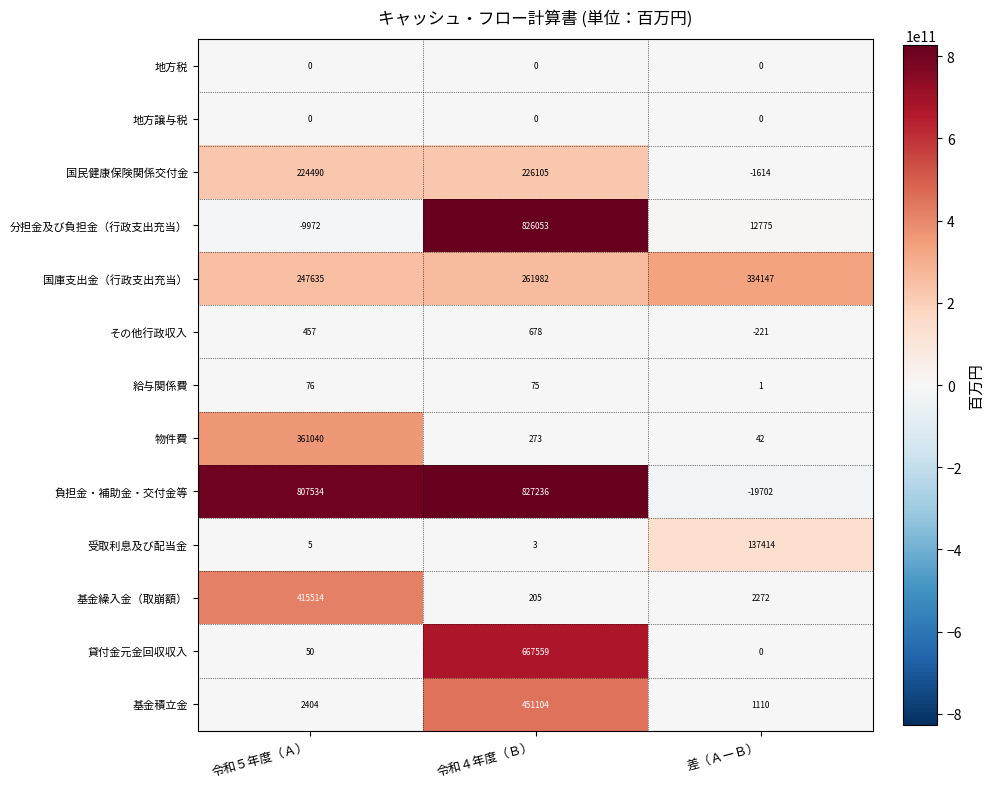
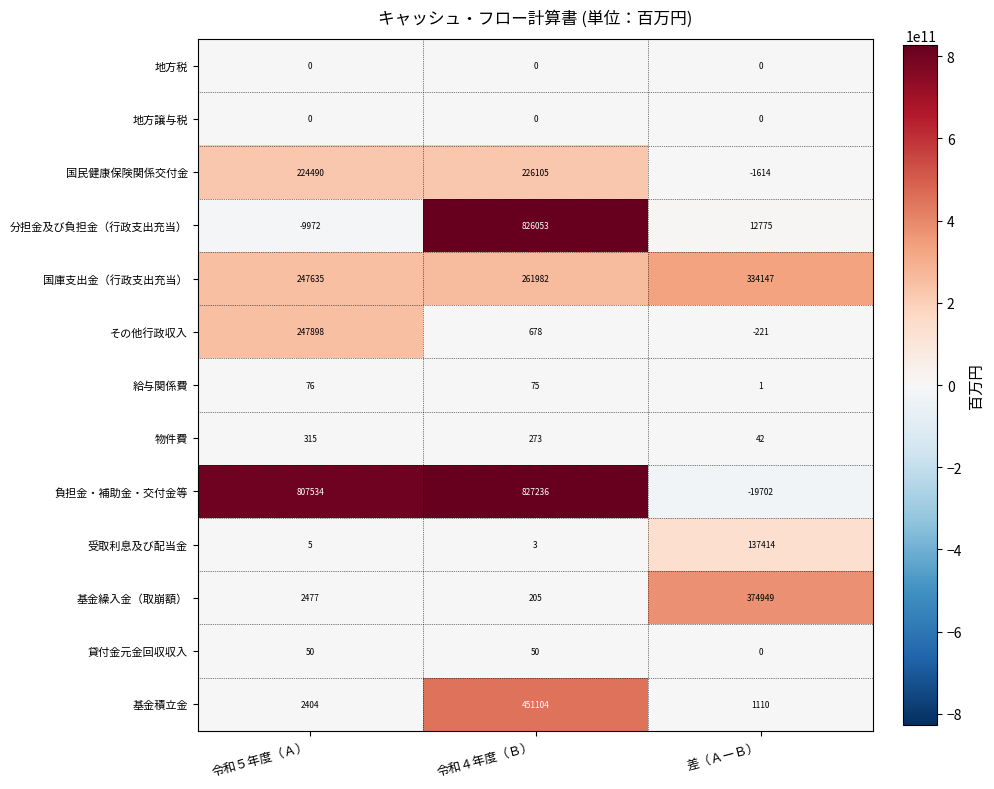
その他行政収入, 令和５年度（Ａ）: 457 -> 247898
物件費, 令和５年度（Ａ）: 361040 -> 315
基金繰入金（取崩額）, 令和５年度（Ａ）: 415514 -> 2477
基金繰入金（取崩額）, 差（ＡーＢ）: 2272 -> 374949
貸付金元金回収収入, 令和４年度（Ｂ）: 667559 -> 50
